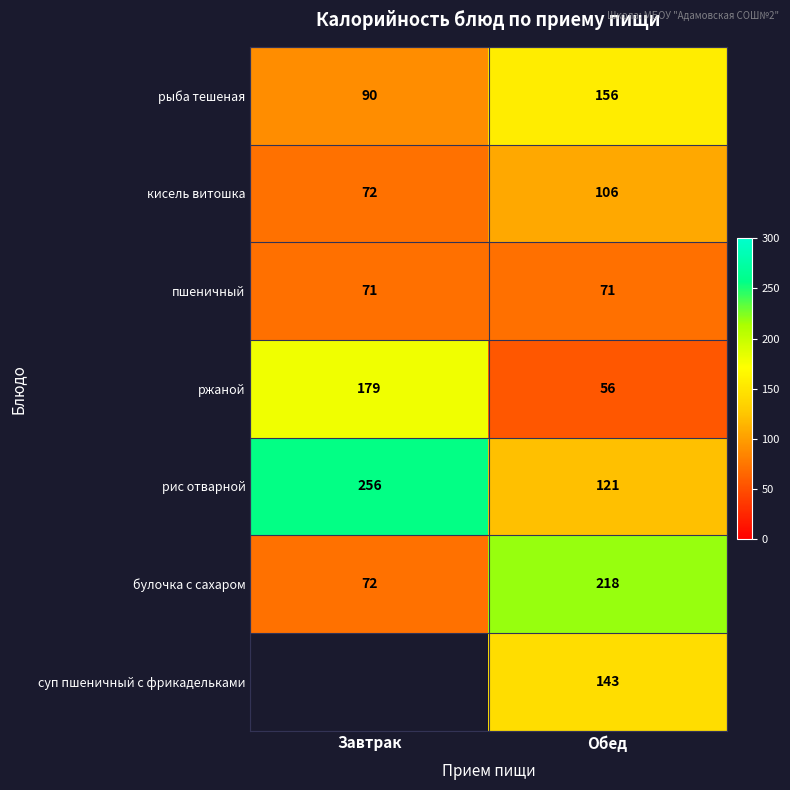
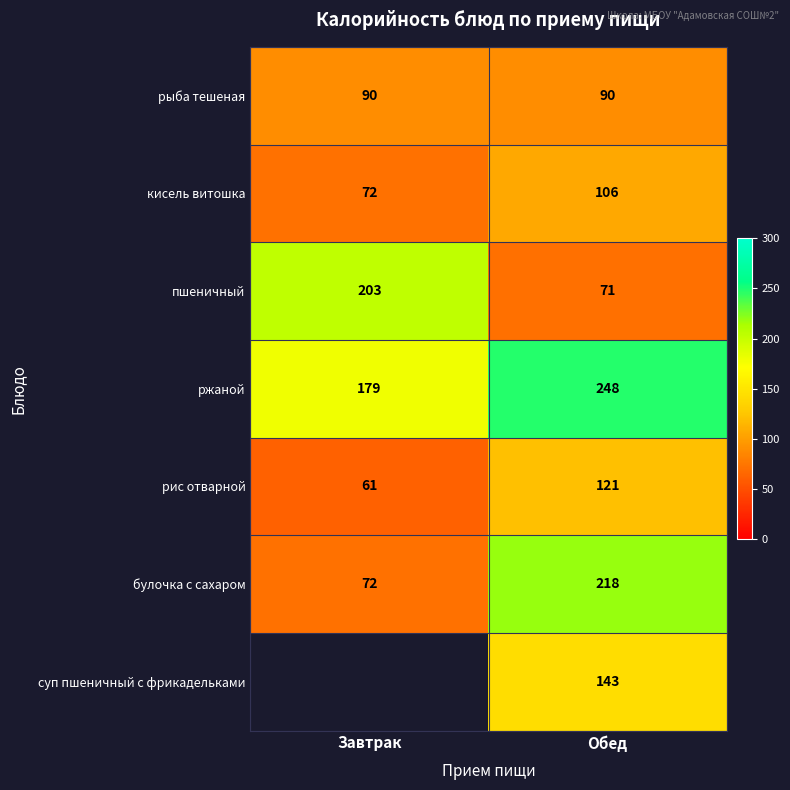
рыба тешеная, Обед: 156 -> 90
пшеничный, Завтрак: 71 -> 203
ржаной, Обед: 56 -> 248
рис отварной, Завтрак: 256 -> 61
